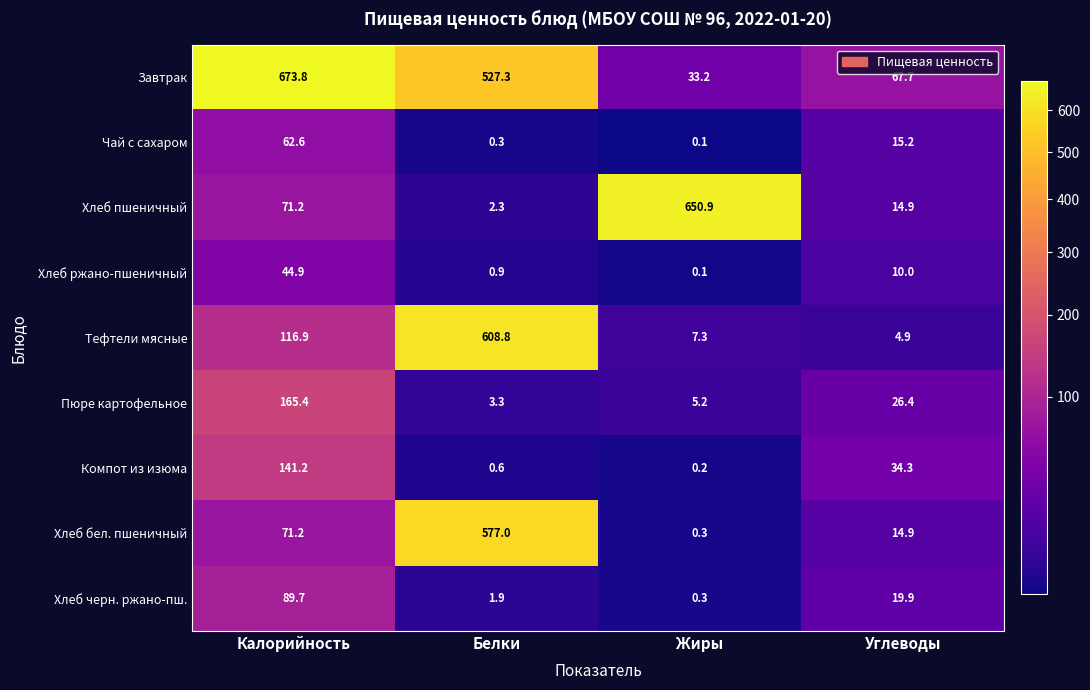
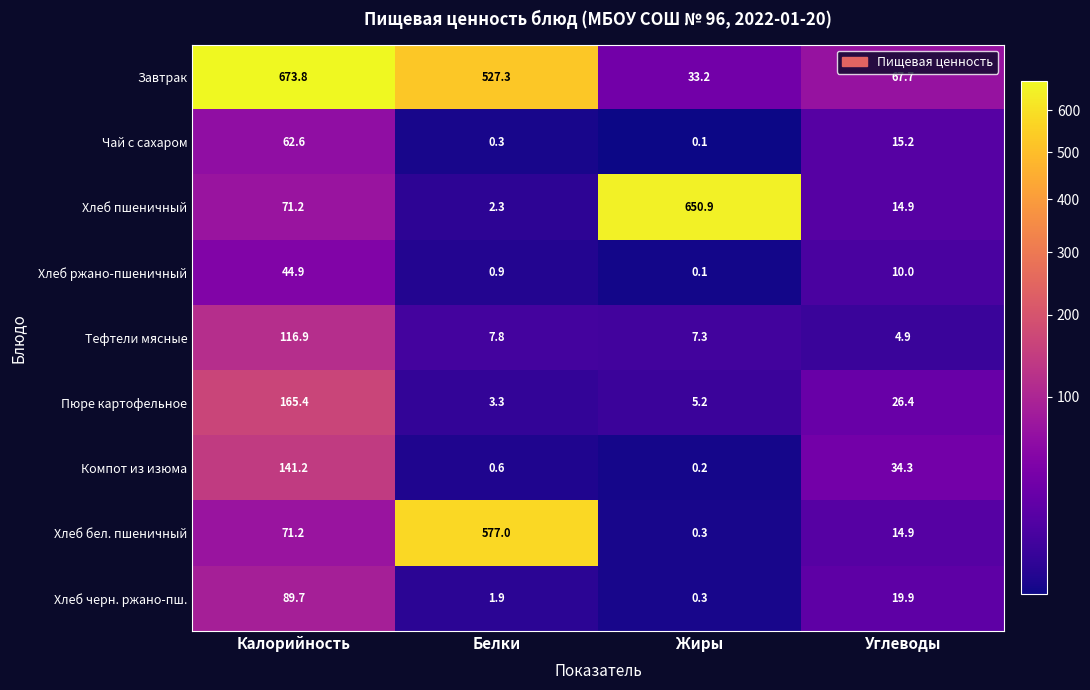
Тефтели мясные, Белки: 608.8 -> 7.8
